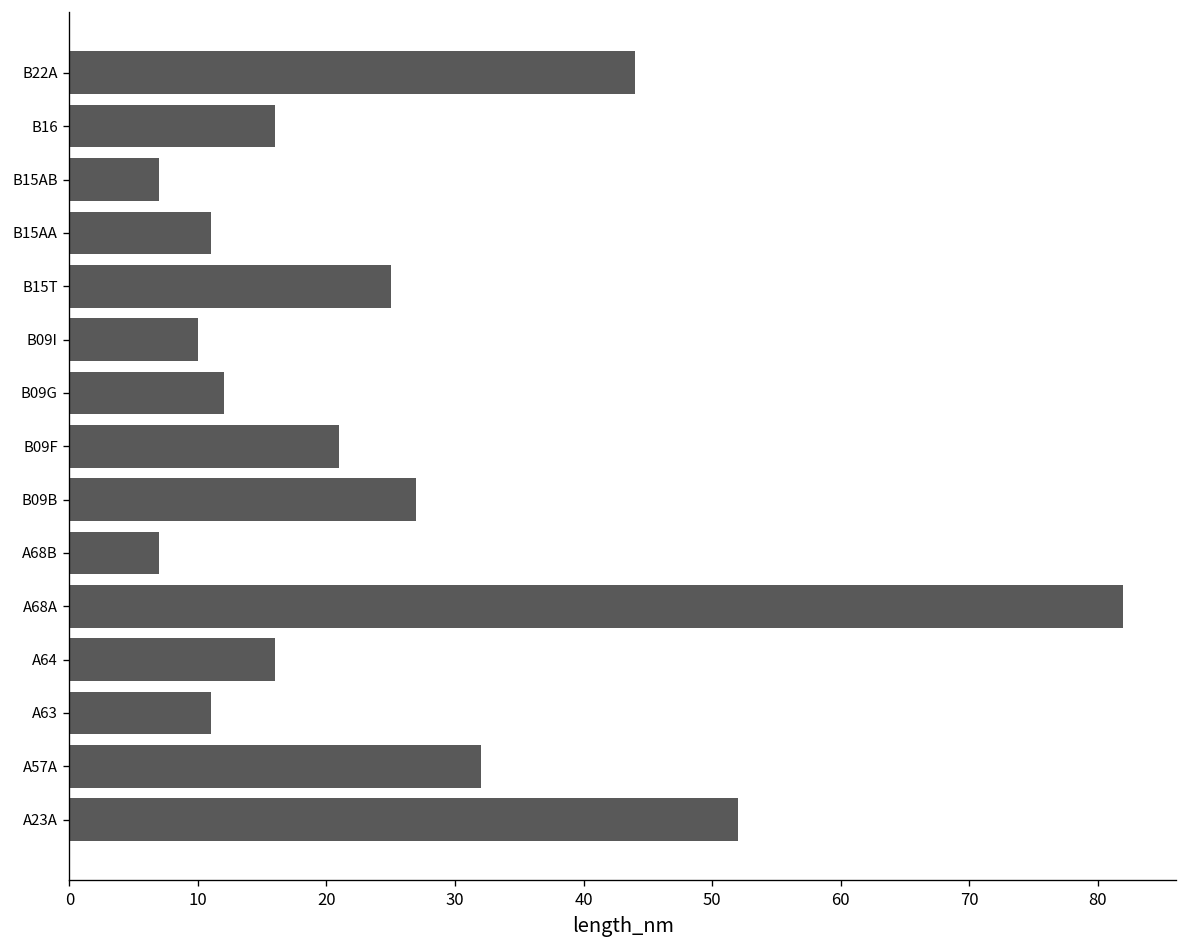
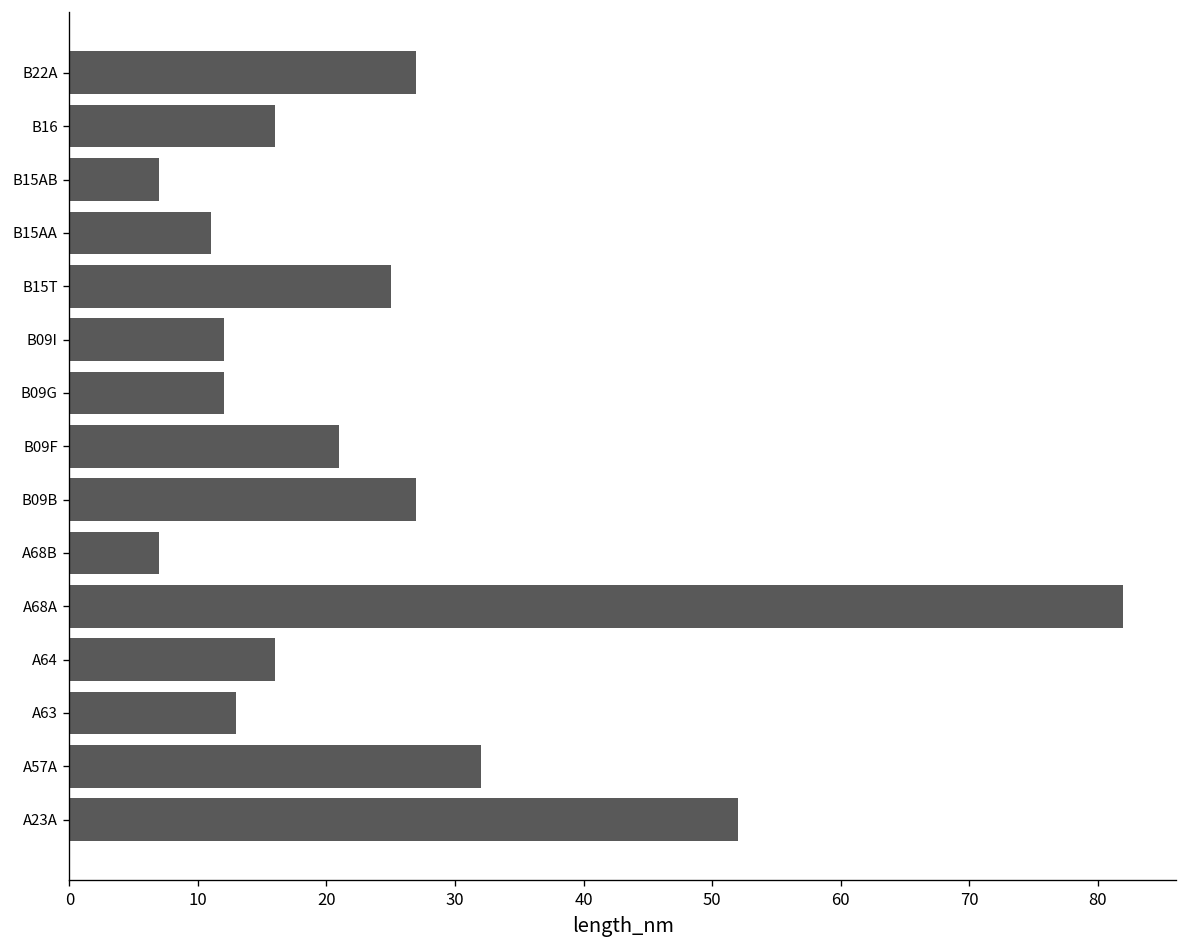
B22A: 44 -> 27
B09I: 10 -> 12
A63: 11 -> 13
